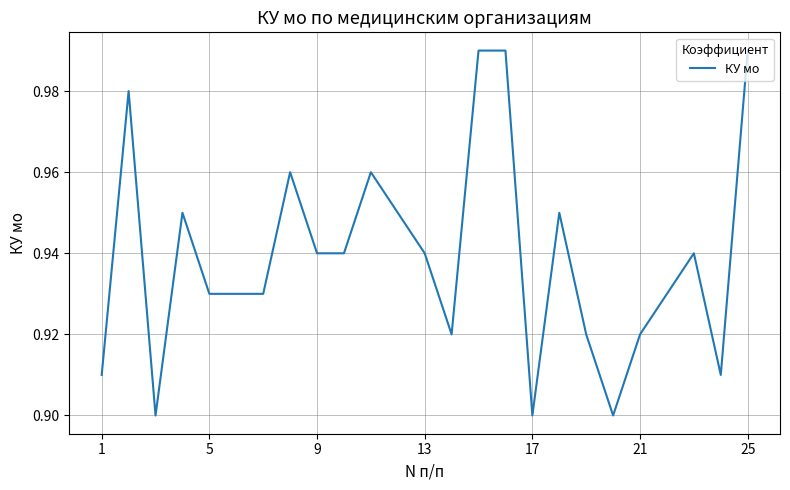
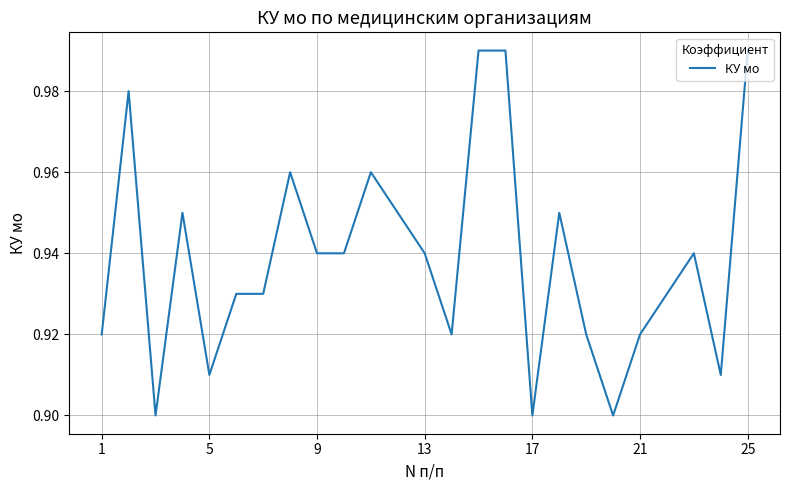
1: 0.91 -> 0.92
5: 0.93 -> 0.91
